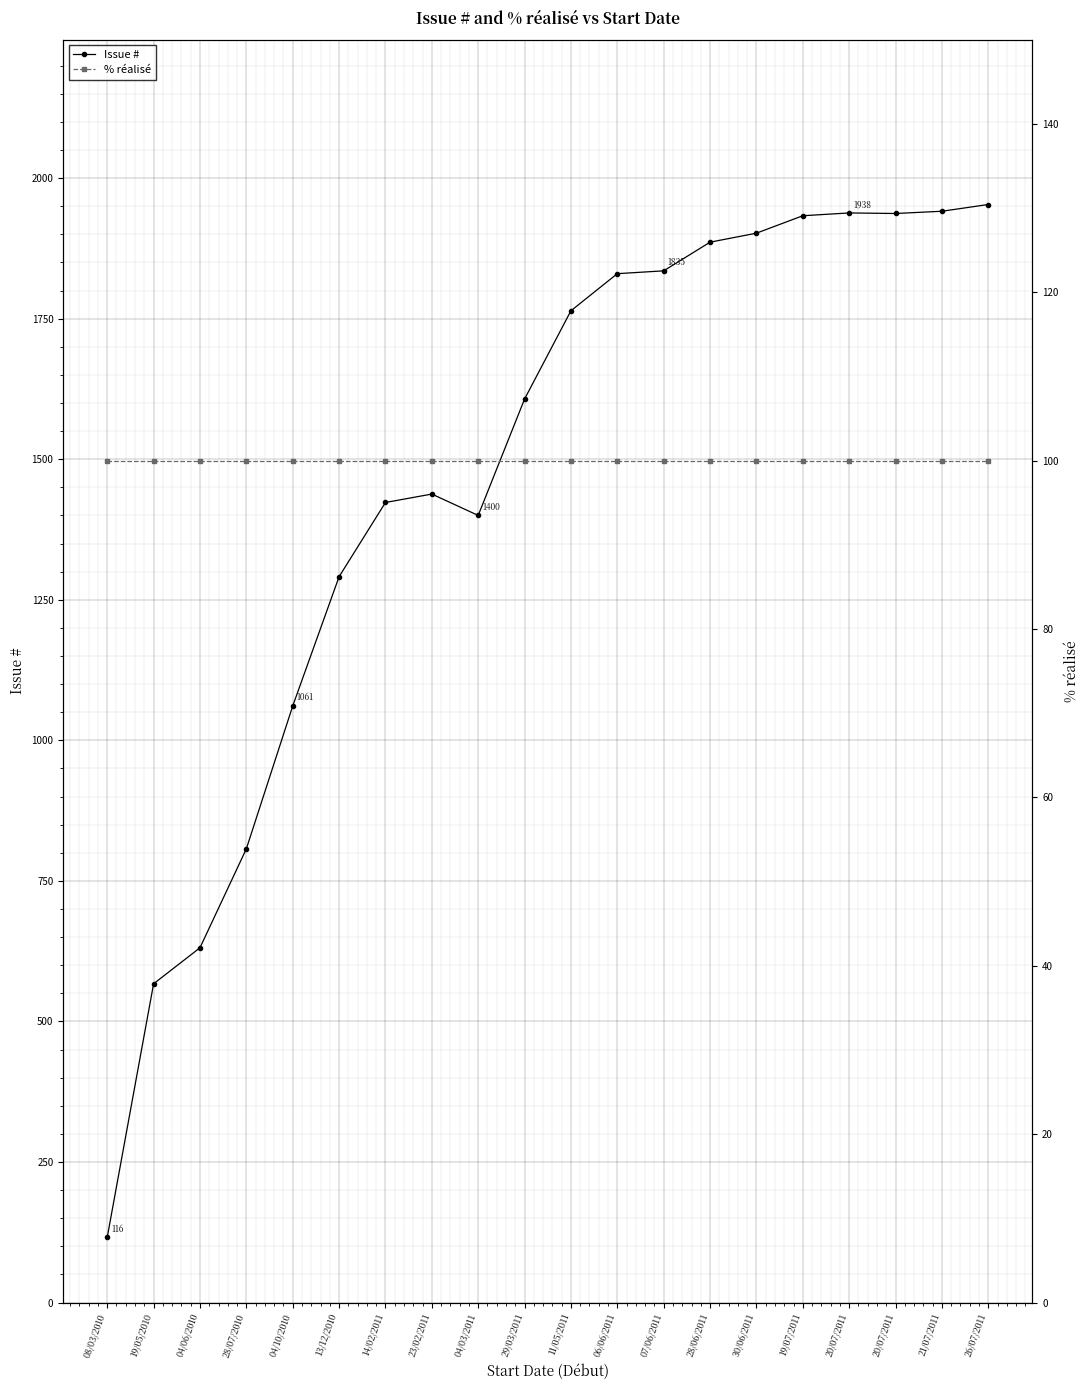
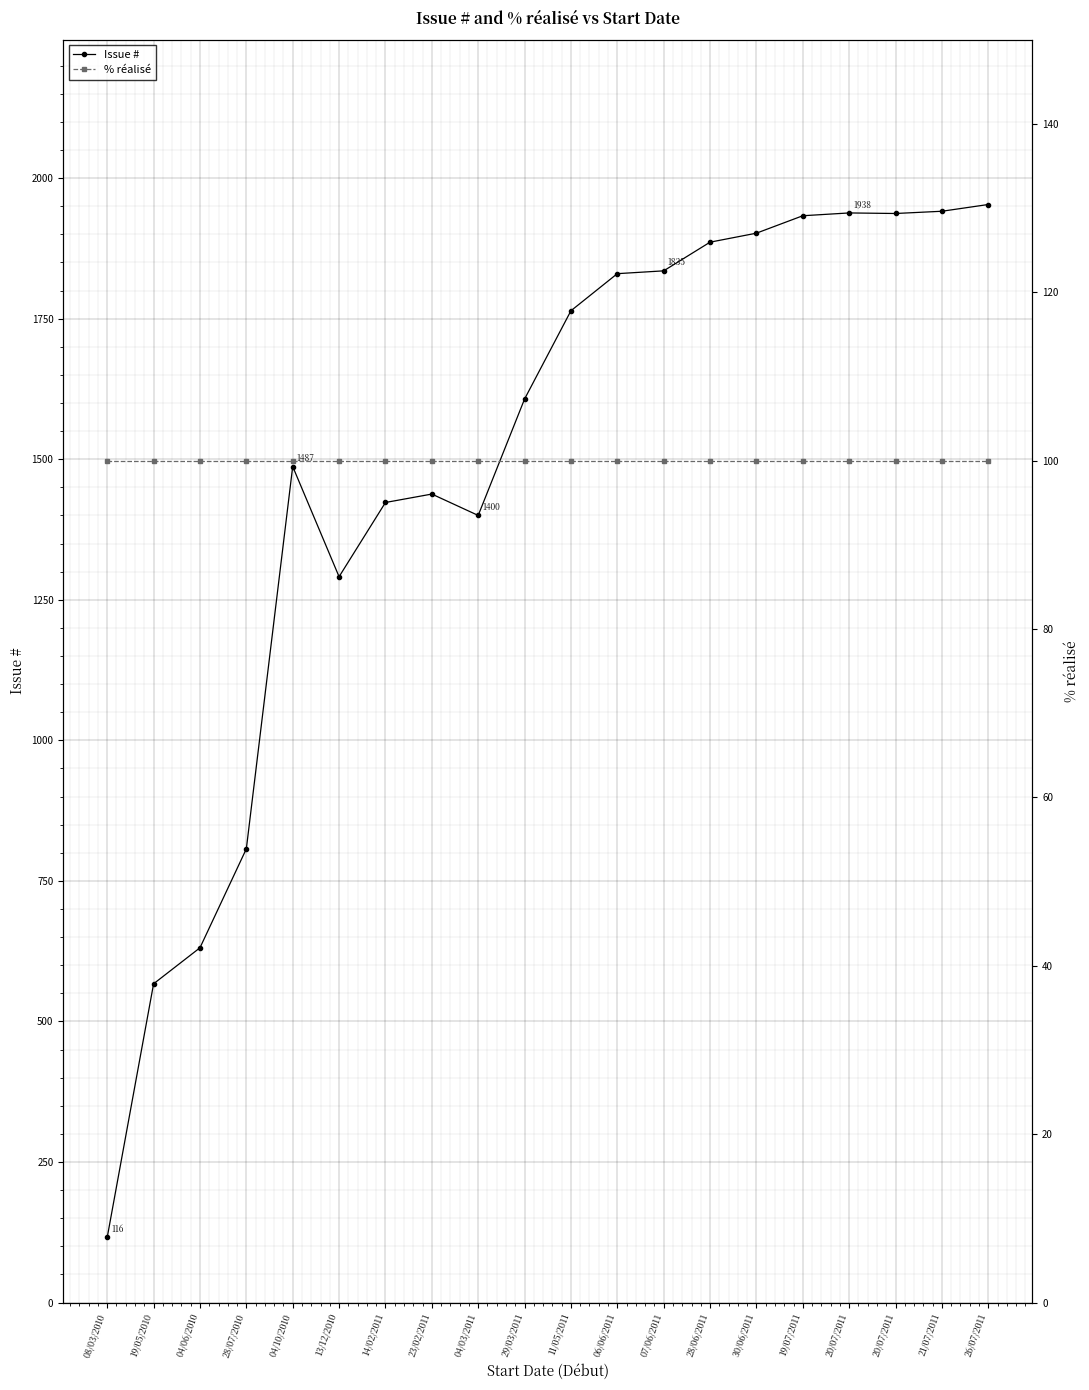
Issue #, 04/10/2010: 1061 -> 1487
